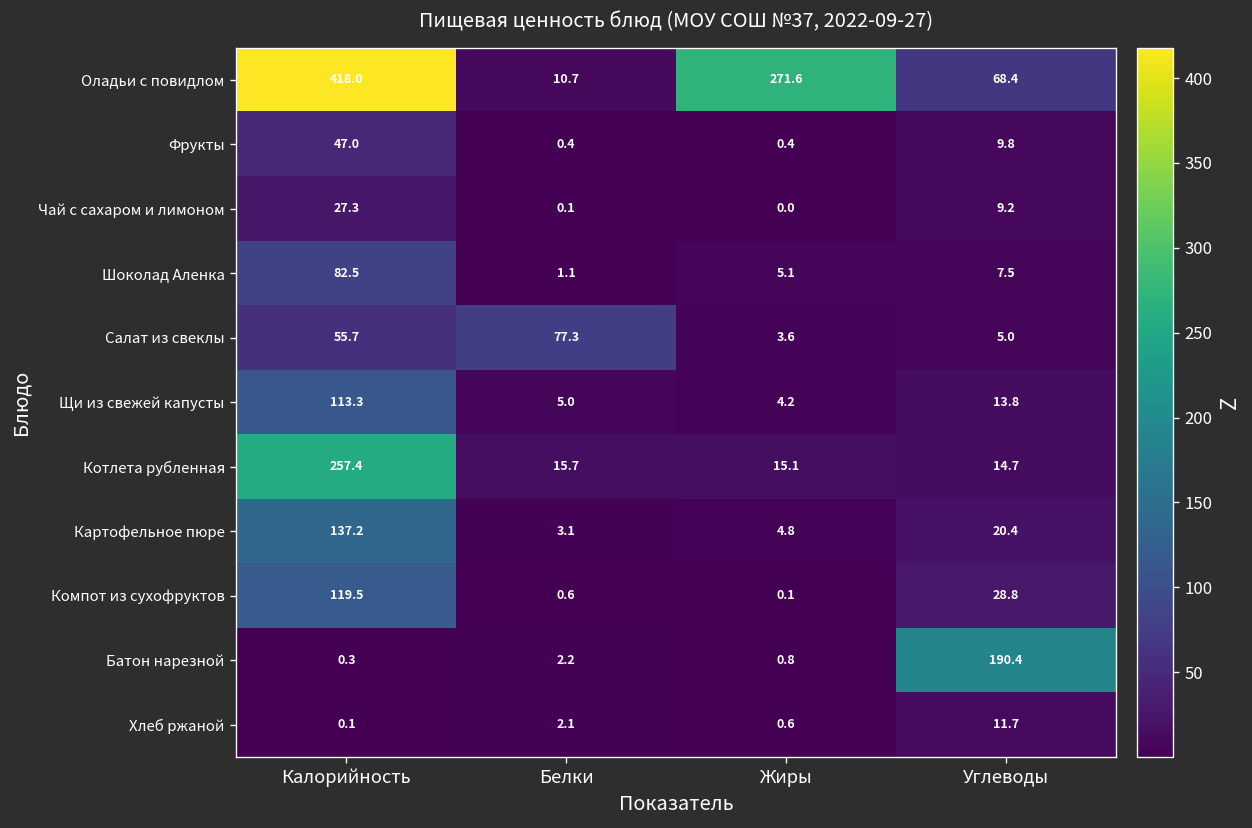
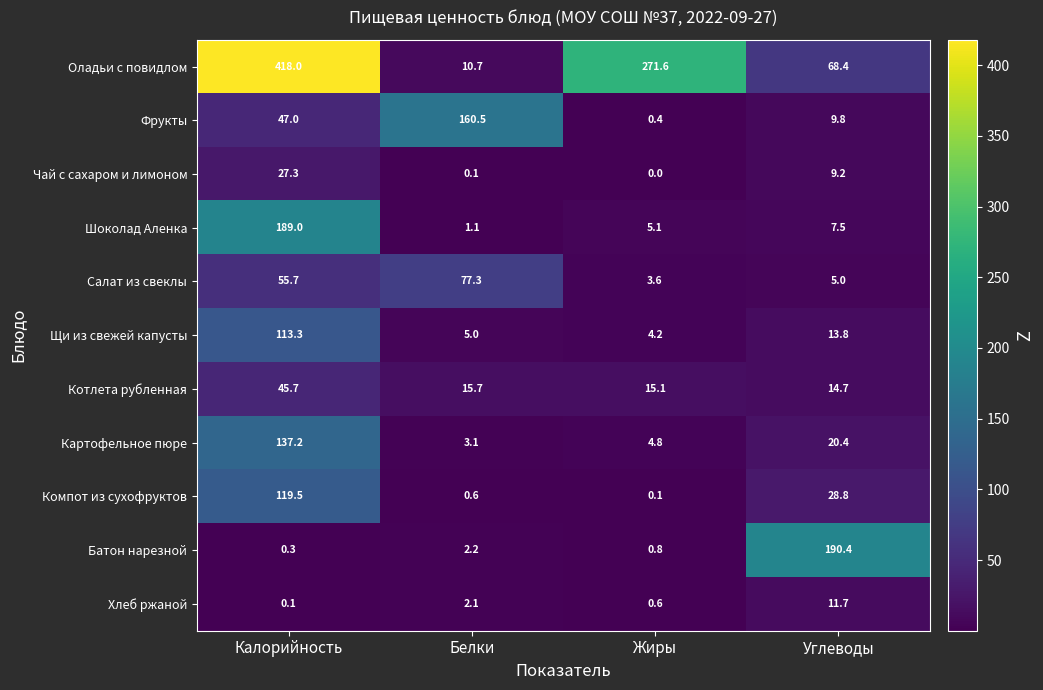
Фрукты, Белки: 0.4 -> 160.5
Шоколад Аленка, Калорийность: 82.5 -> 189.0
Котлета рубленная, Калорийность: 257.4 -> 45.7
